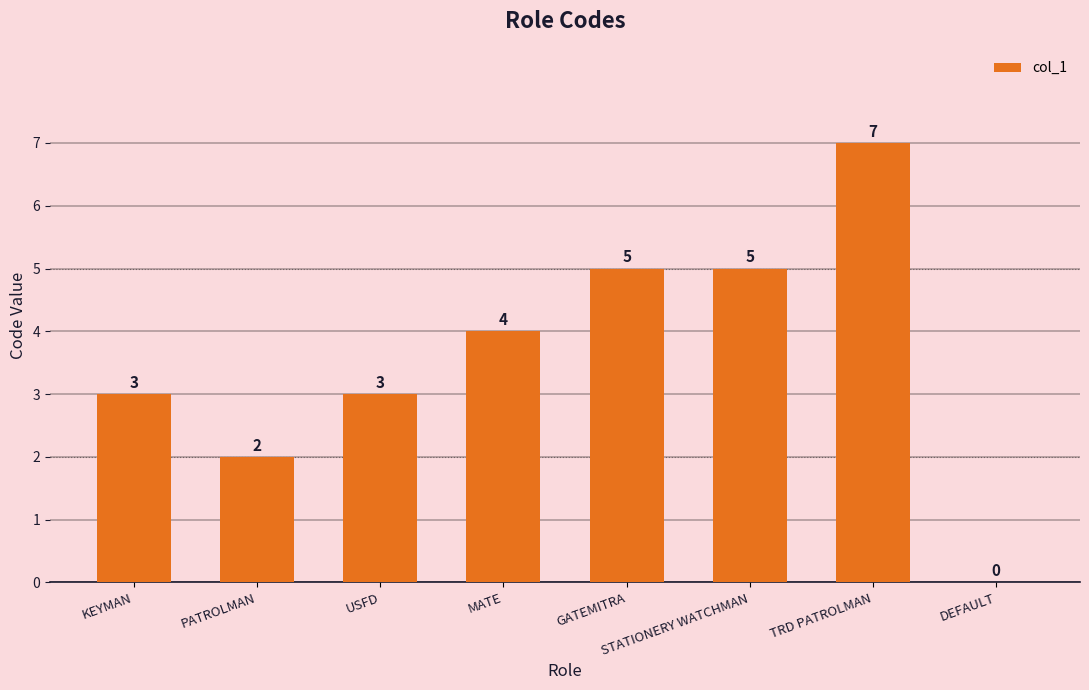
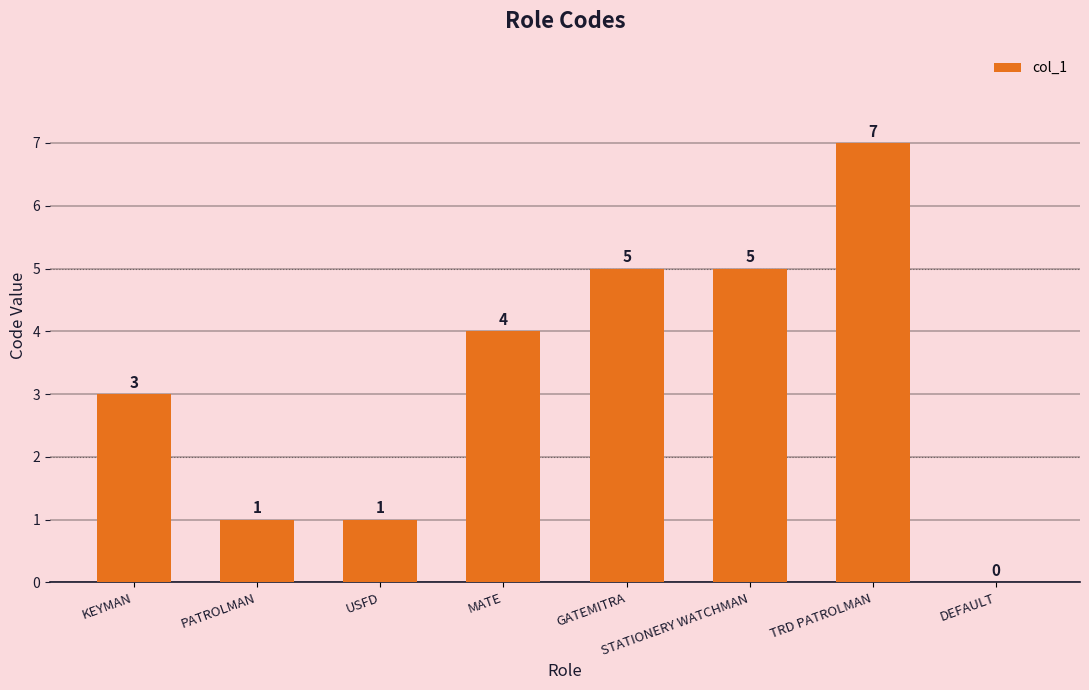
PATROLMAN: 2 -> 1
USFD: 3 -> 1
